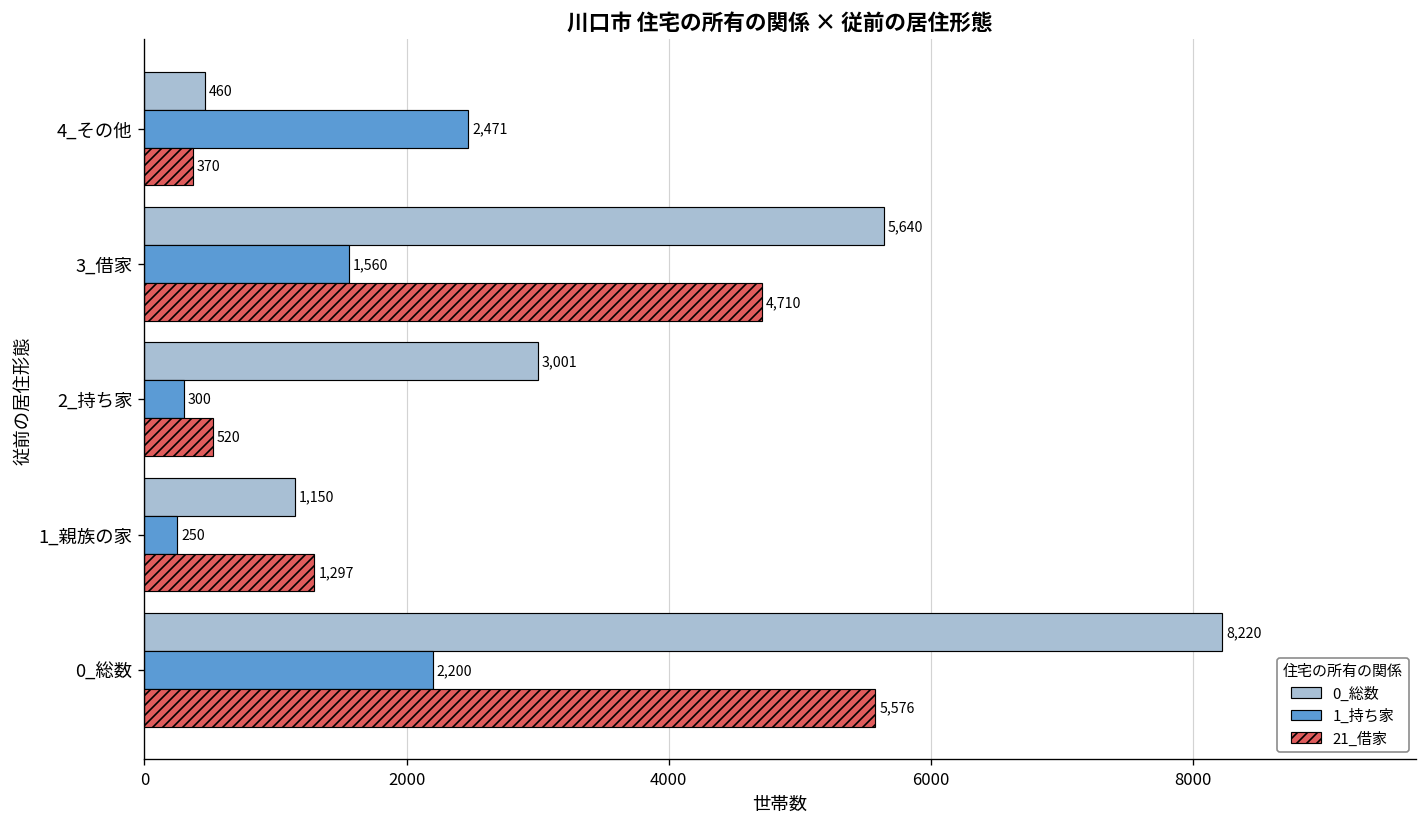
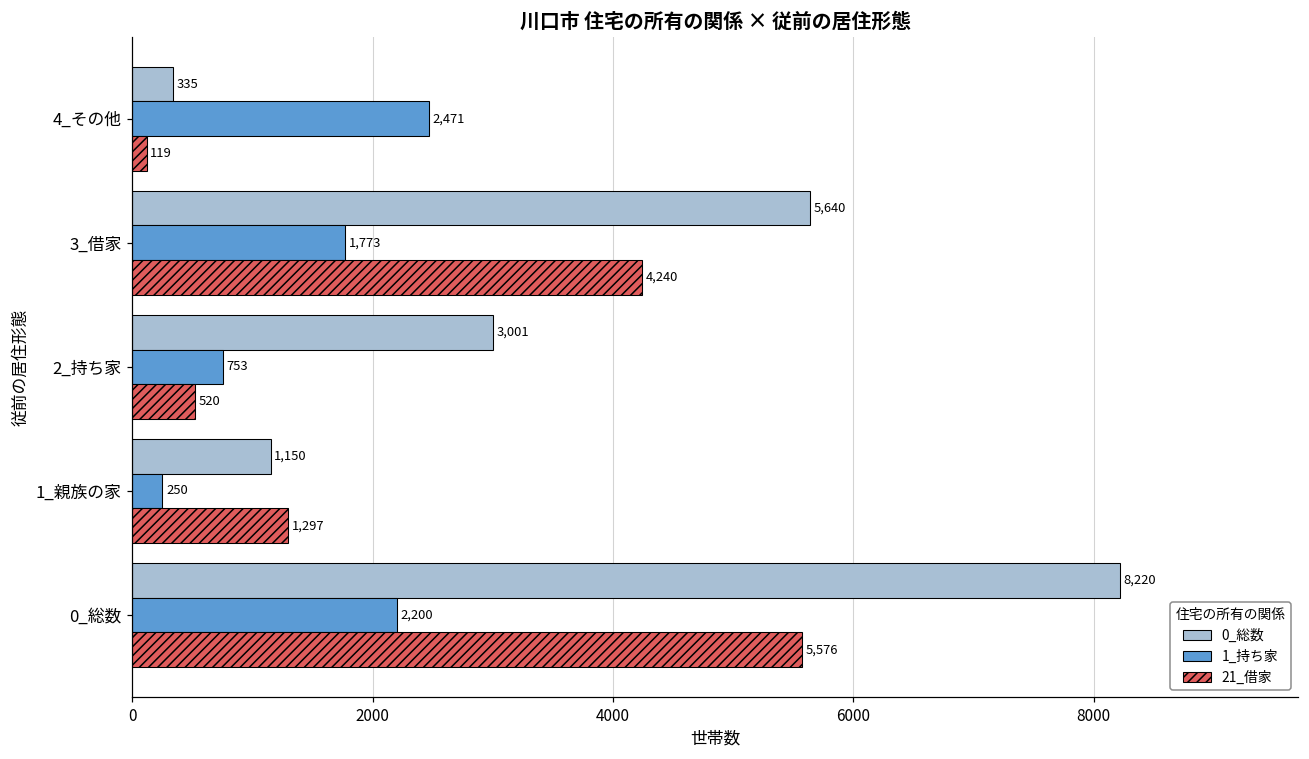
0_総数, 4_その他: 460 -> 335
21_借家, 4_その他: 370 -> 119
1_持ち家, 3_借家: 1,560 -> 1,773
21_借家, 3_借家: 4,710 -> 4,240
1_持ち家, 2_持ち家: 300 -> 753
